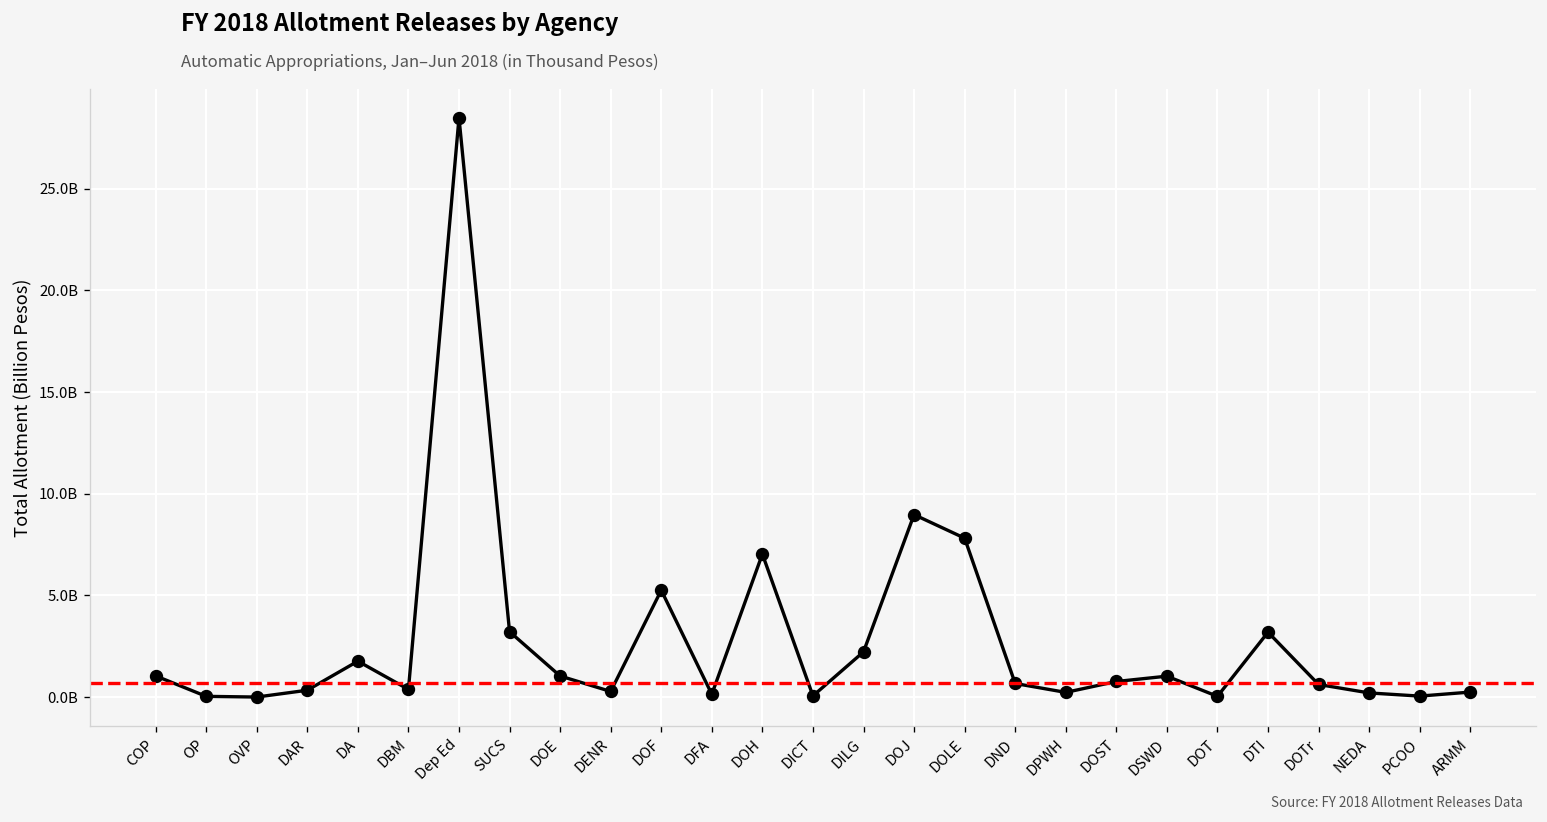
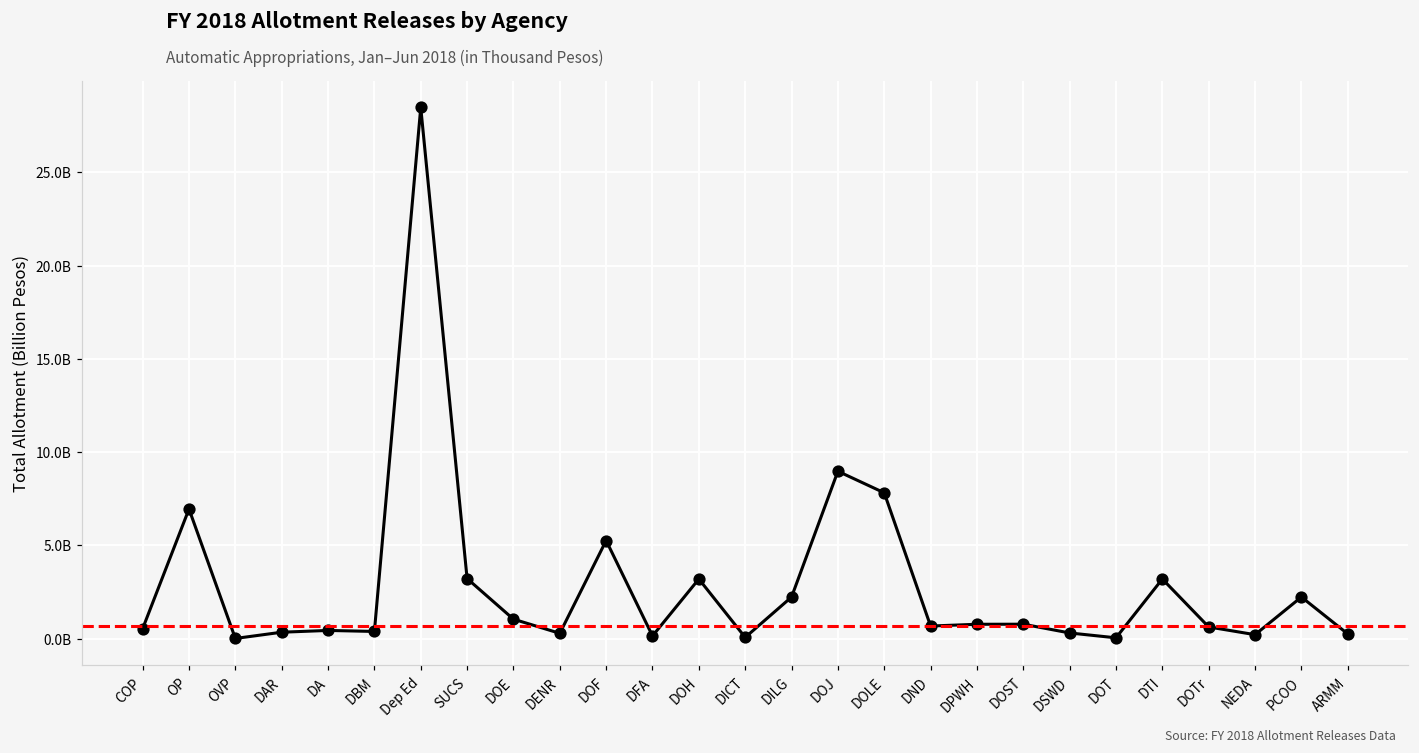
COP: 1000000000 -> 500000000
OP: 0 -> 6900000000
DA: 1800000000 -> 400000000
DOH: 7000000000 -> 3200000000
DPWH: 200000000 -> 800000000
DSWD: 1000000000 -> 300000000
PCOO: 100000000 -> 2200000000
